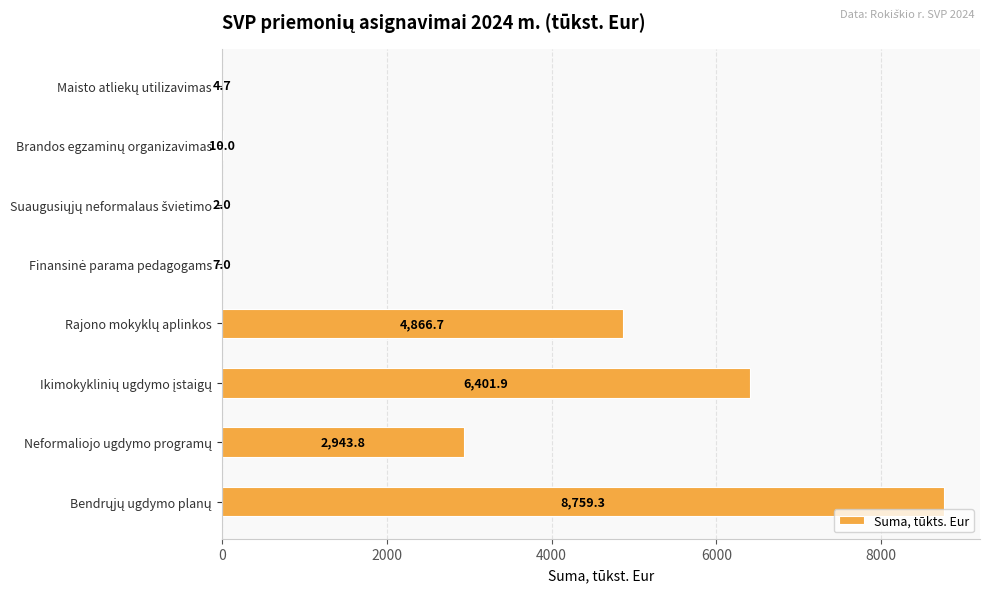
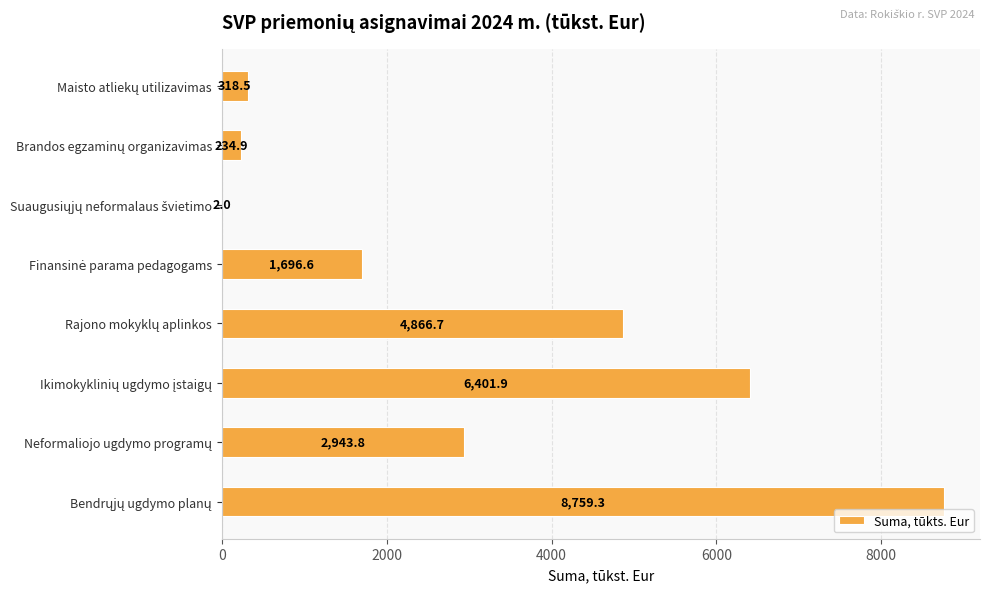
Maisto atliekų utilizavimas: 4.7 -> 318.5
Brandos egzaminų organizavimas: 10.0 -> 234.9
Finansinė parama pedagogams: 7.0 -> 1,696.6
